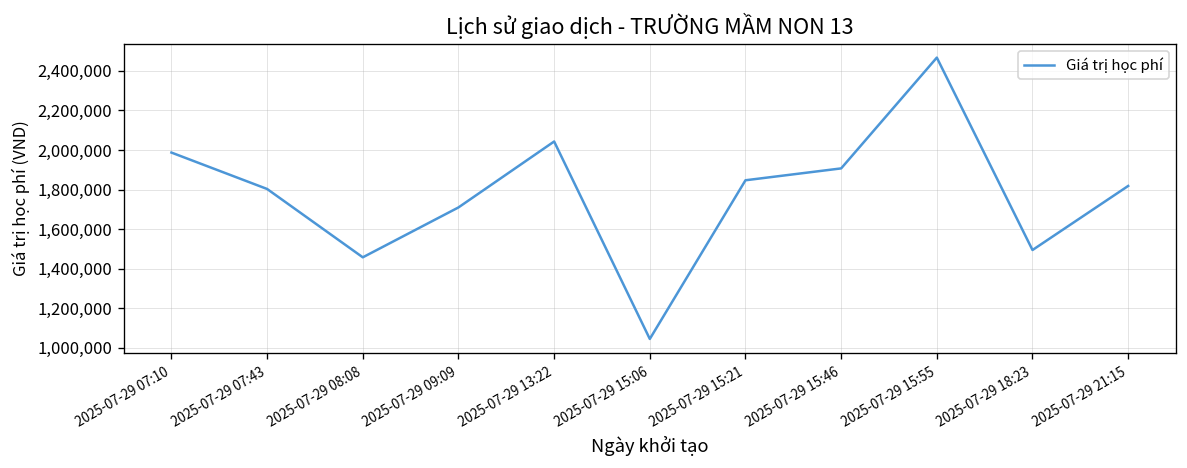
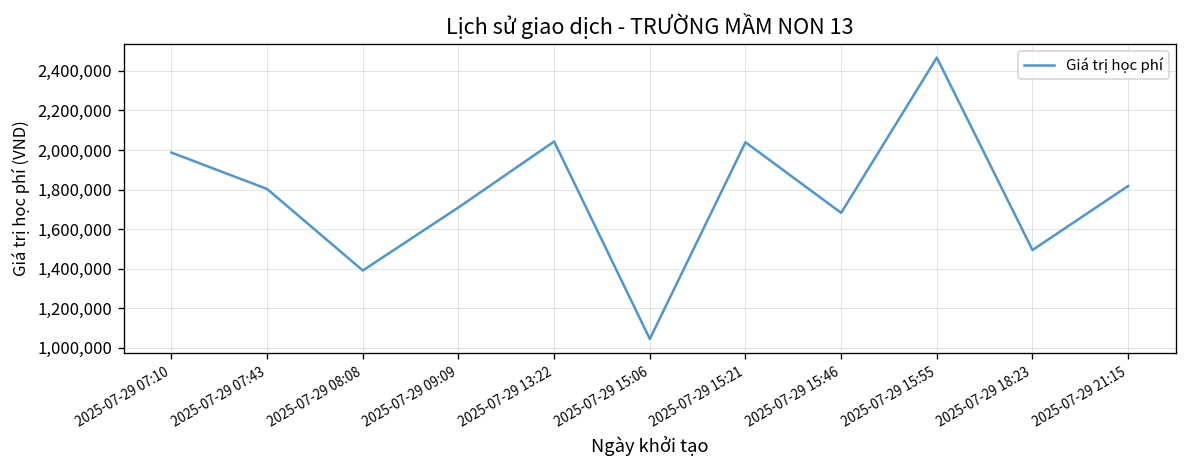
2025-07-29 08:08: 1,460,000 -> 1,390,000
2025-07-29 15:21: 1,850,000 -> 2,040,000
2025-07-29 15:46: 1,910,000 -> 1,680,000
